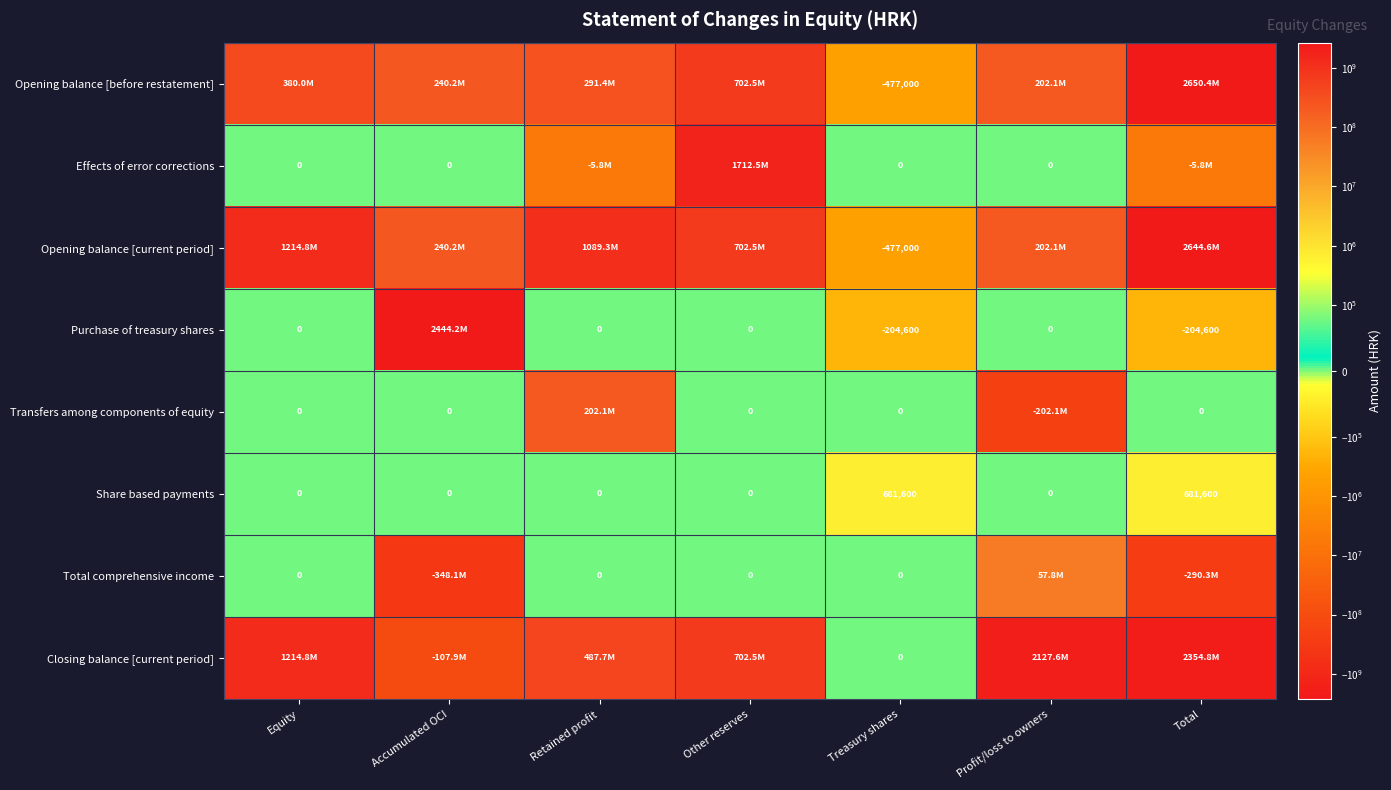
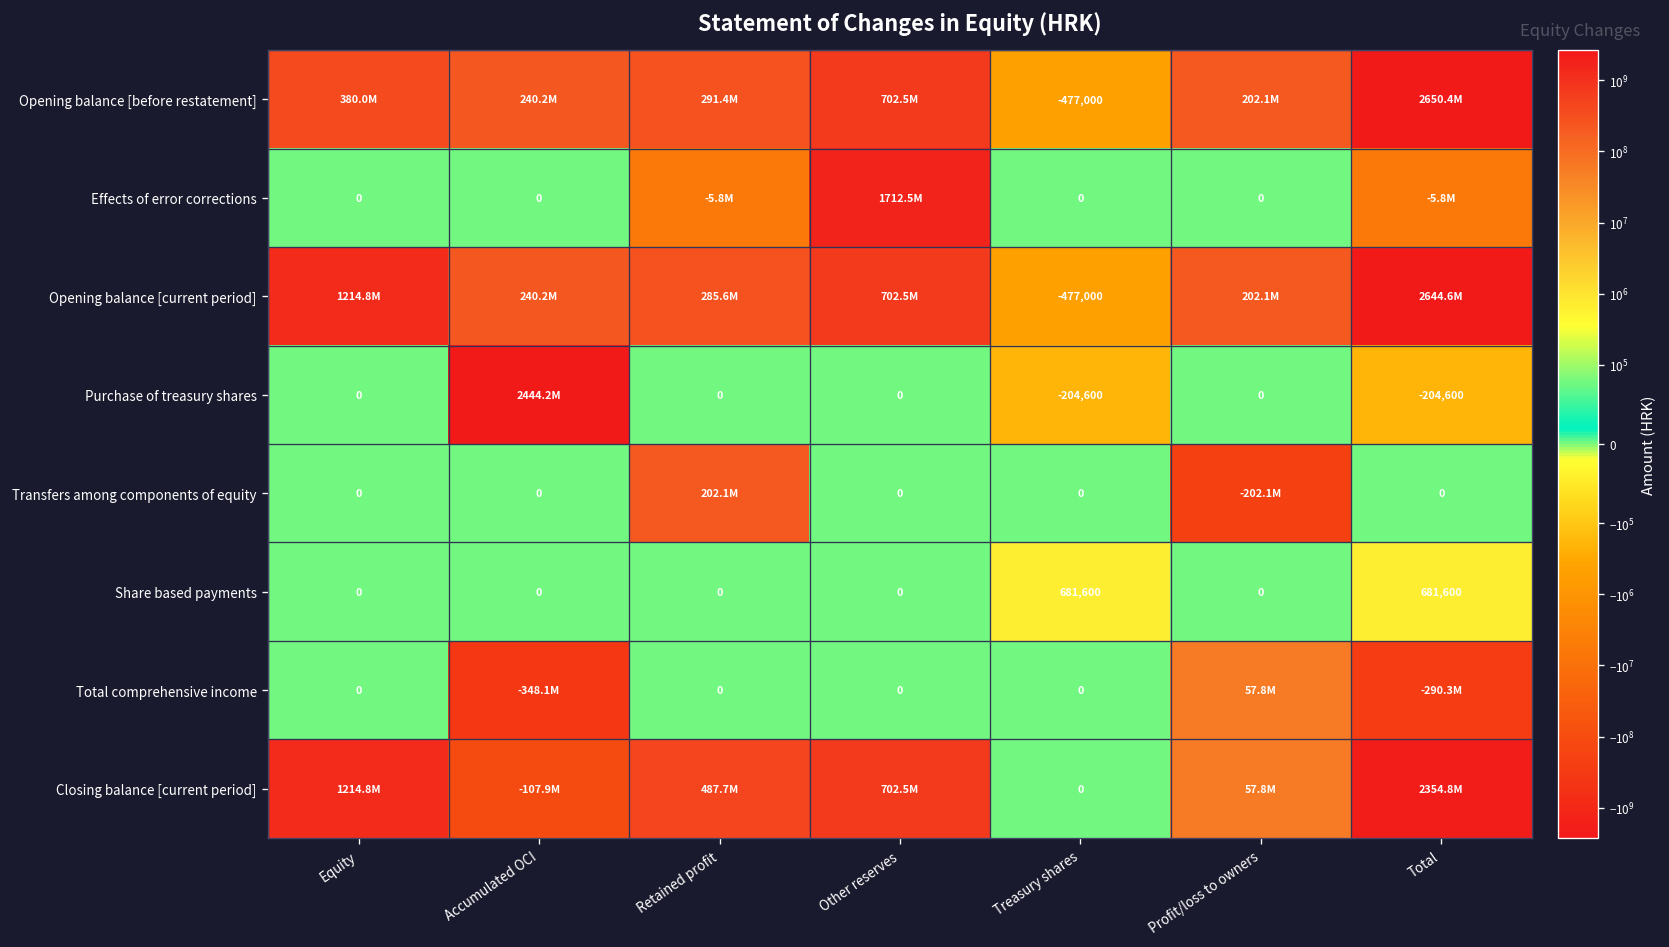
Opening balance [current period], Retained profit: 1089.3M -> 285.6M
Closing balance [current period], Profit/loss to owners: 2127.6M -> 57.8M
